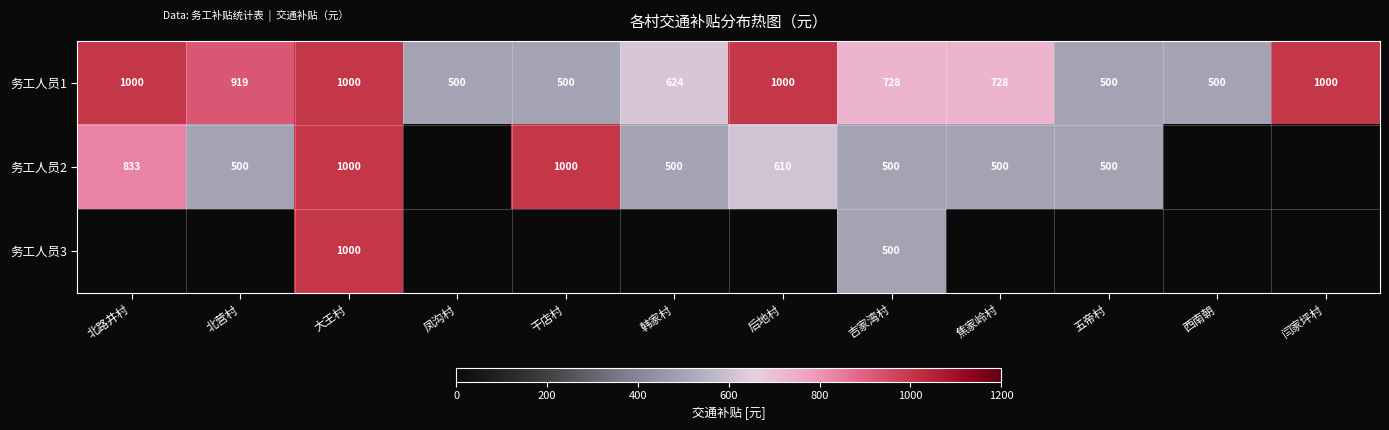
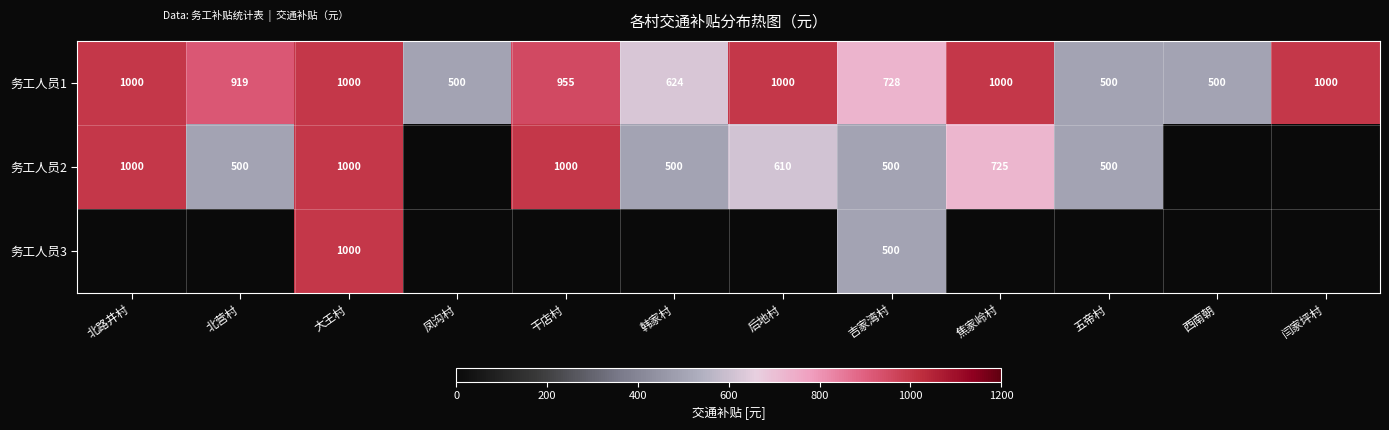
务工人员1, 干店村: 500 -> 955
务工人员1, 焦家岭村: 728 -> 1000
务工人员2, 北路井村: 833 -> 1000
务工人员2, 焦家岭村: 500 -> 725
